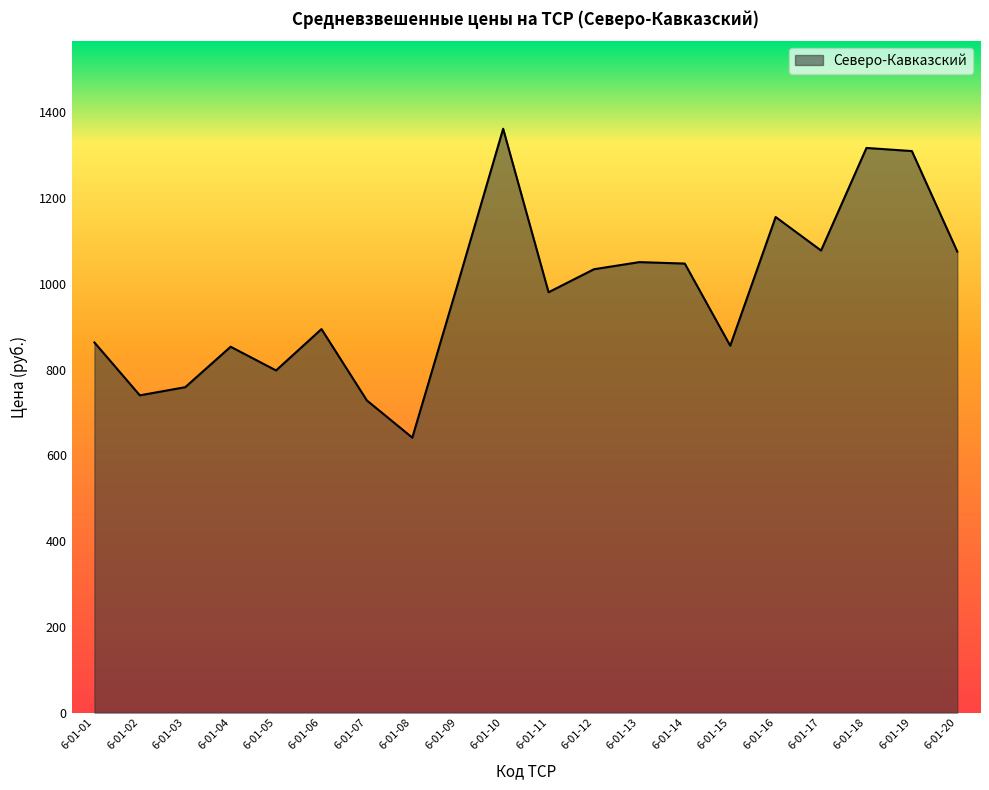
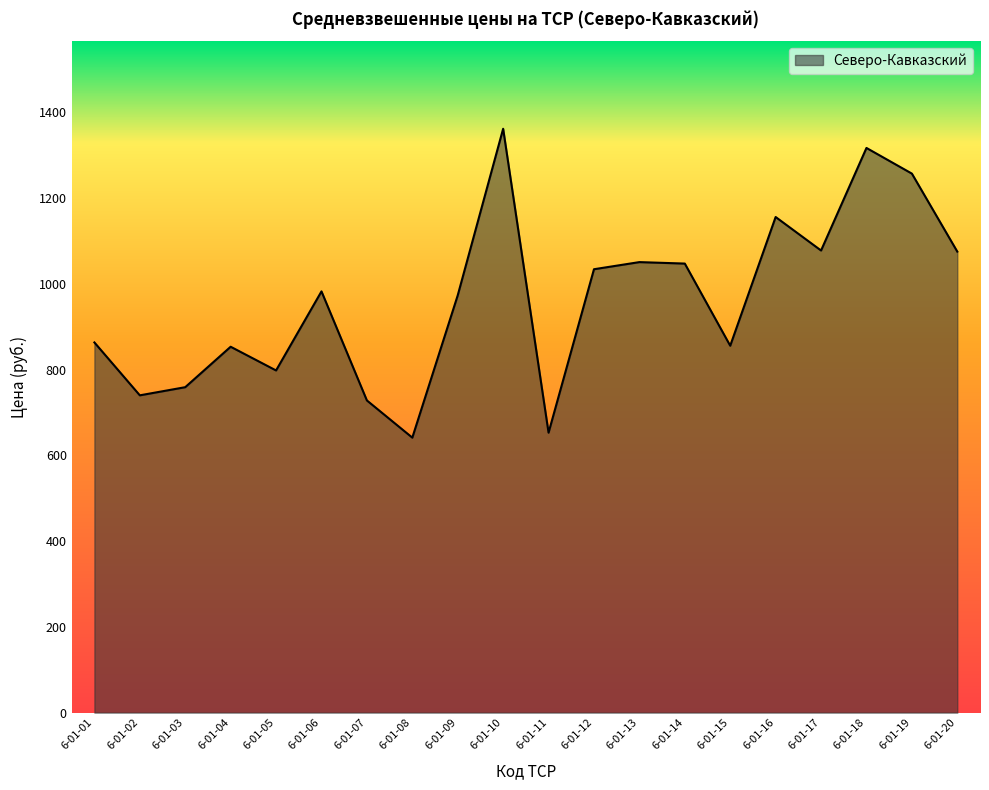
6-01-06: 890 -> 980
6-01-09: 1000 -> 970
6-01-11: 980 -> 650
6-01-19: 1310 -> 1260
